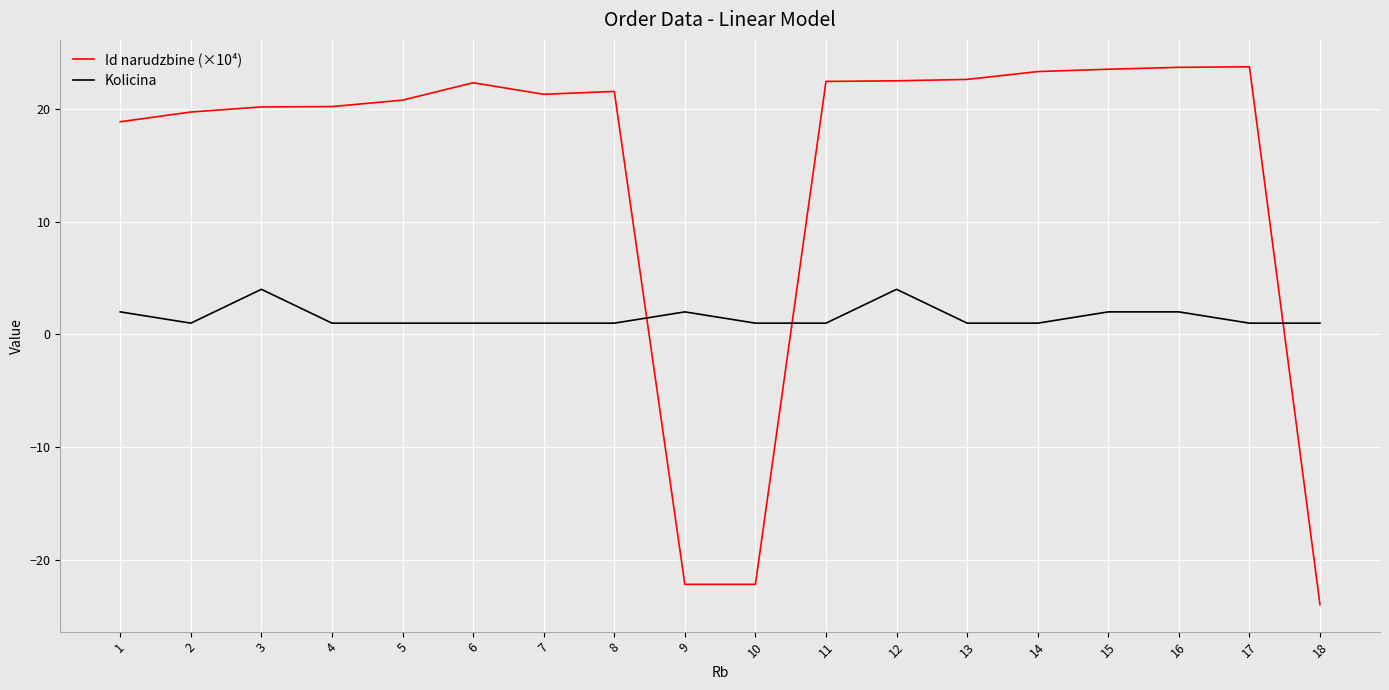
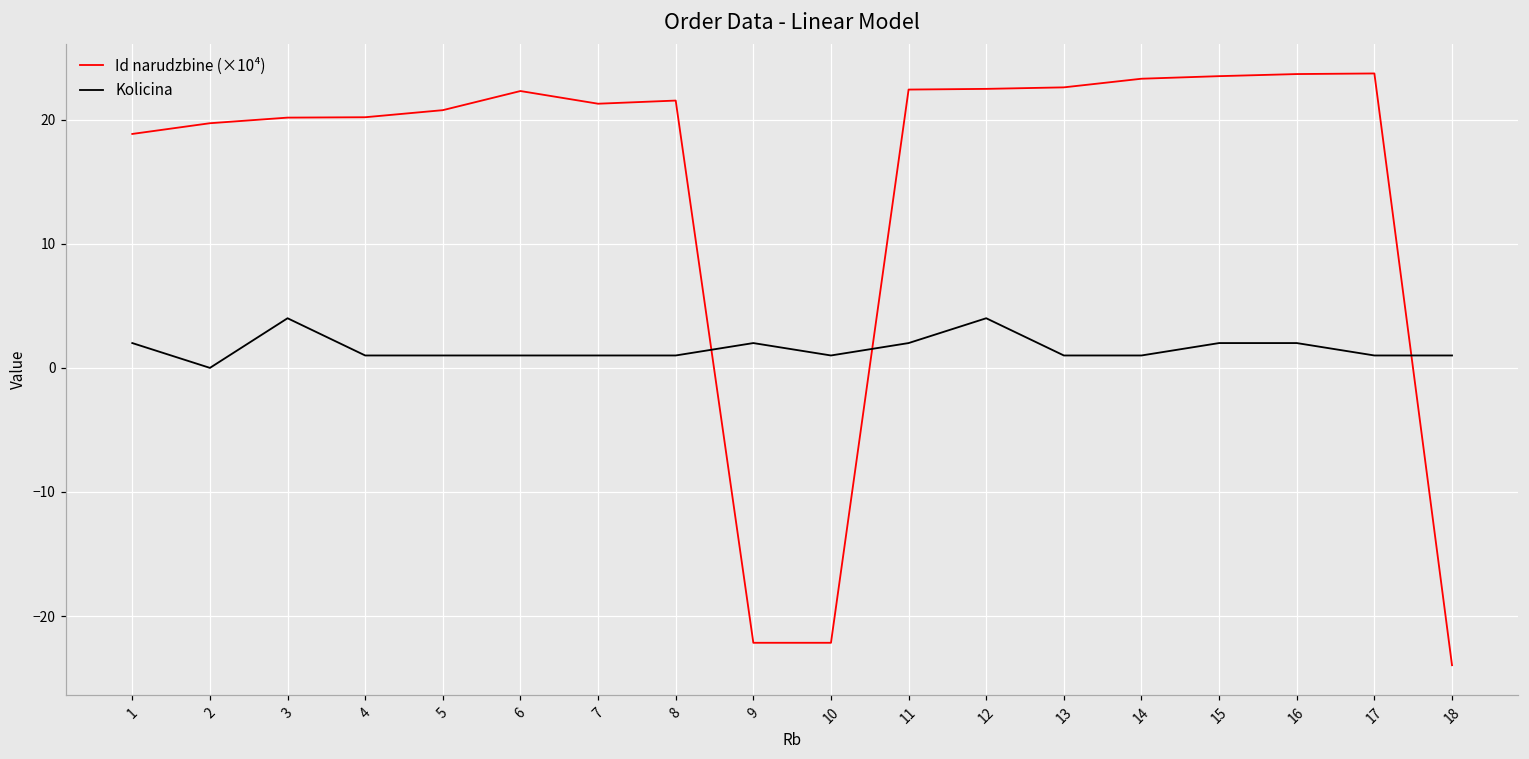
Kolicina, 2: 1 -> 0
Kolicina, 11: 1 -> 2
